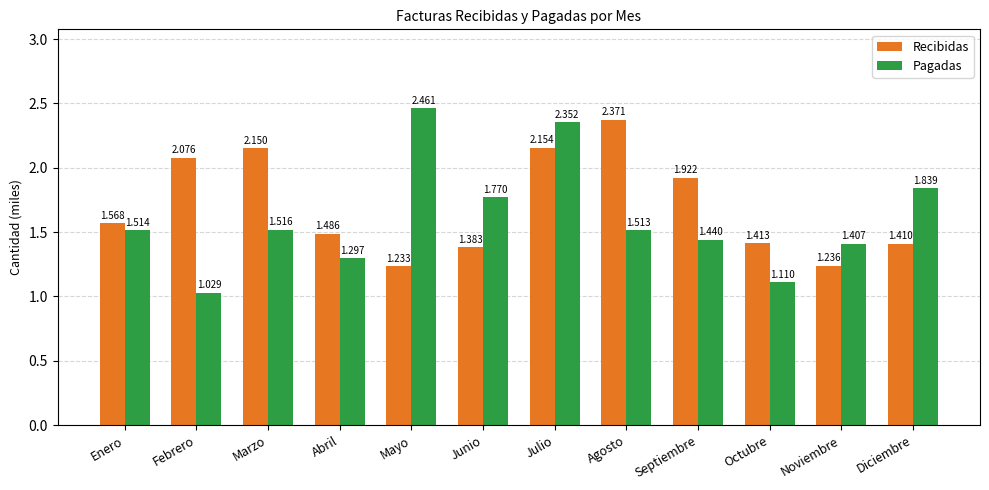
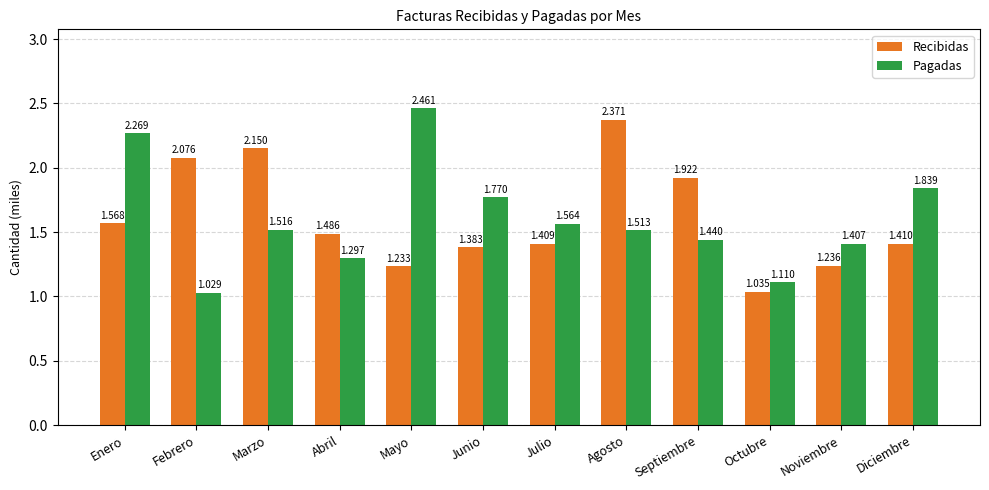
Pagadas, Enero: 1.514 -> 2.269
Recibidas, Julio: 2.154 -> 1.409
Pagadas, Julio: 2.352 -> 1.564
Recibidas, Octubre: 1.413 -> 1.035
